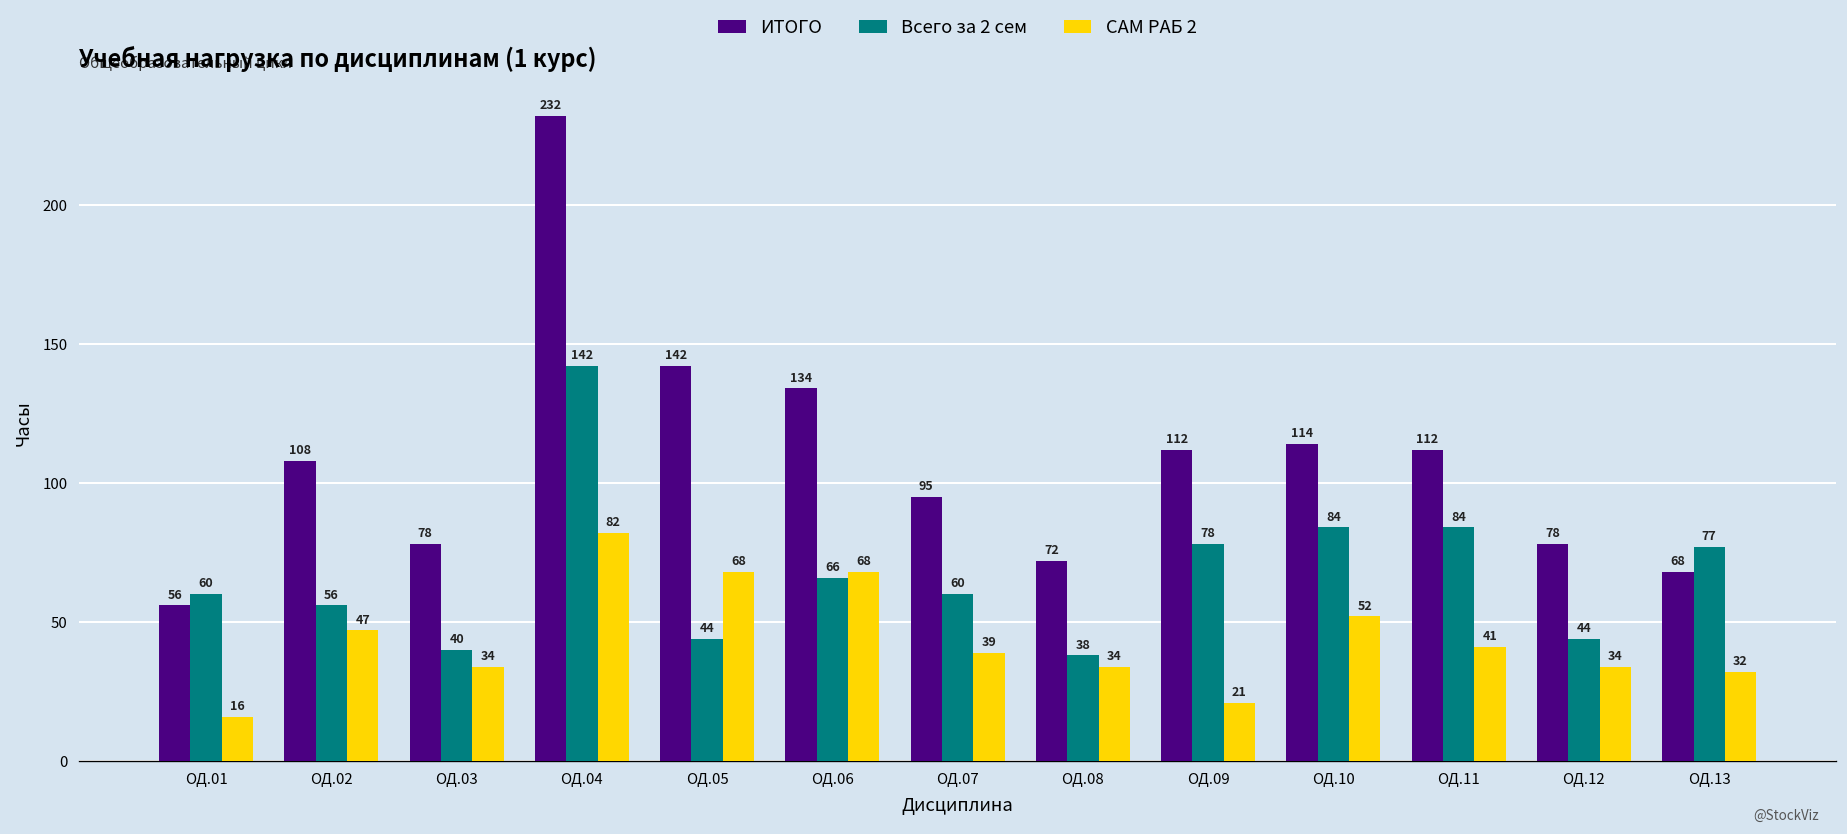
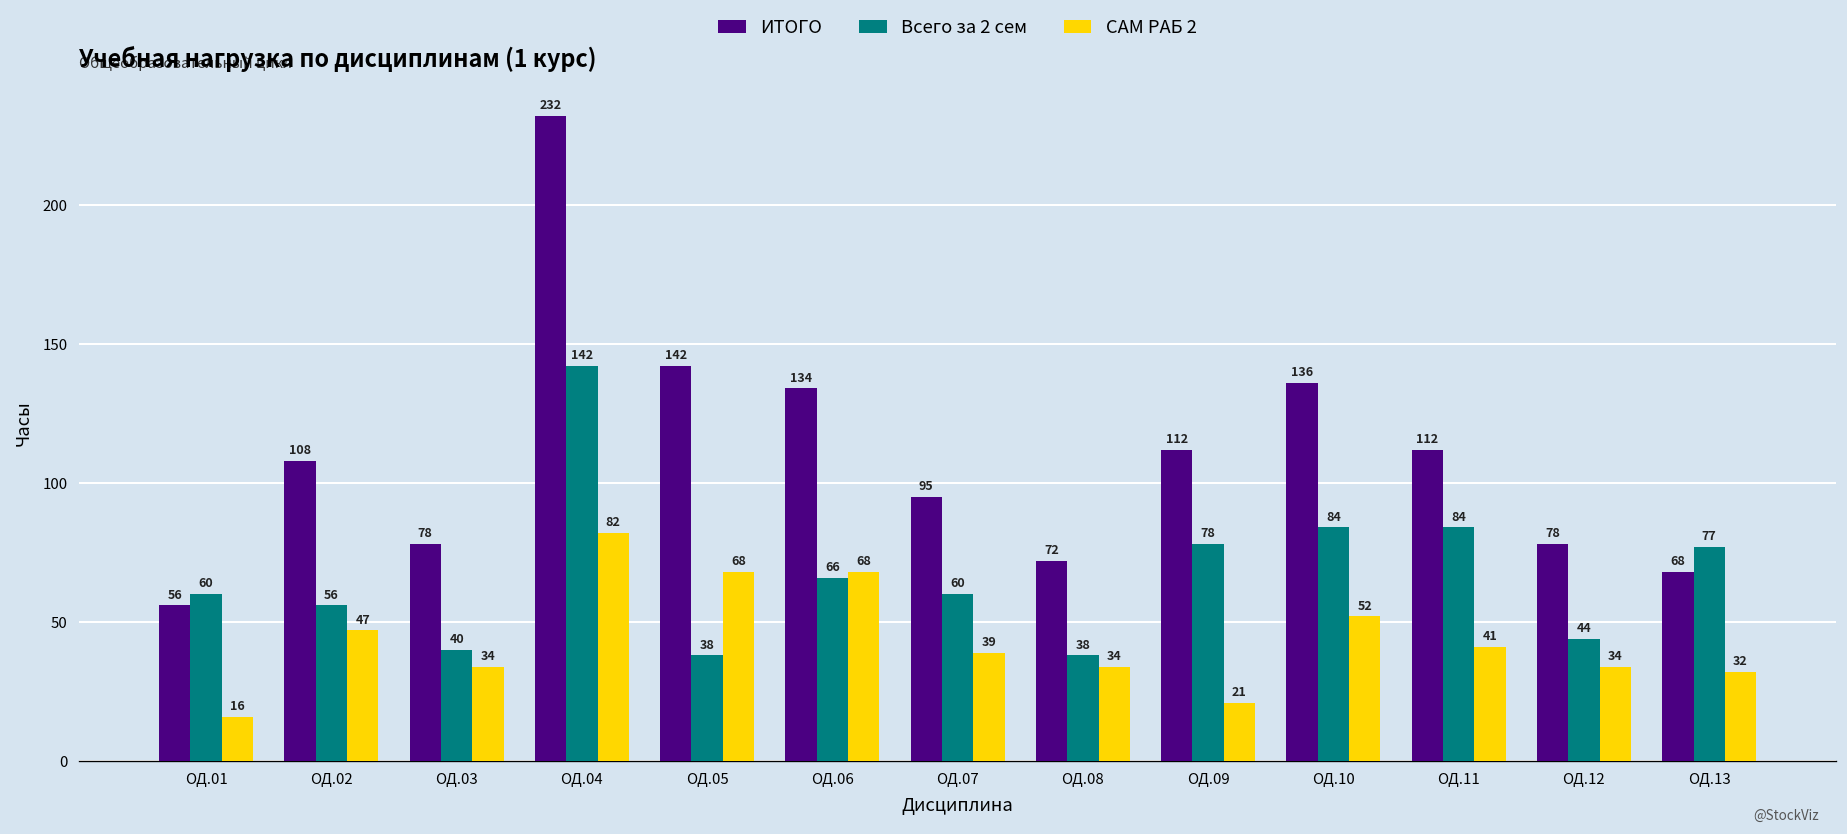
Всего за 2 сем, ОД.05: 44 -> 38
ИТОГО, ОД.10: 114 -> 136
